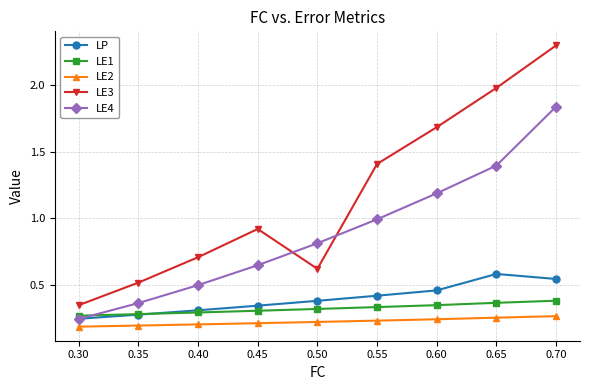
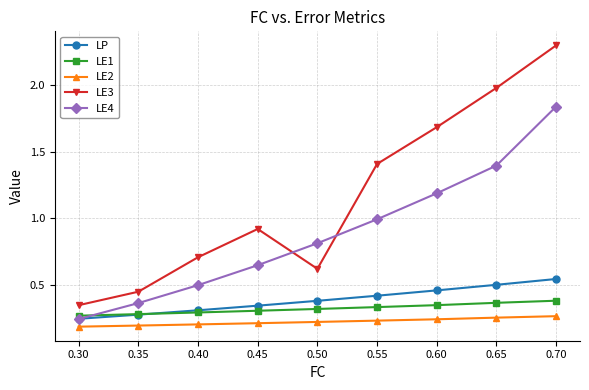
LE3, 0.35: 0.52 -> 0.45
LP, 0.65: 0.59 -> 0.50
